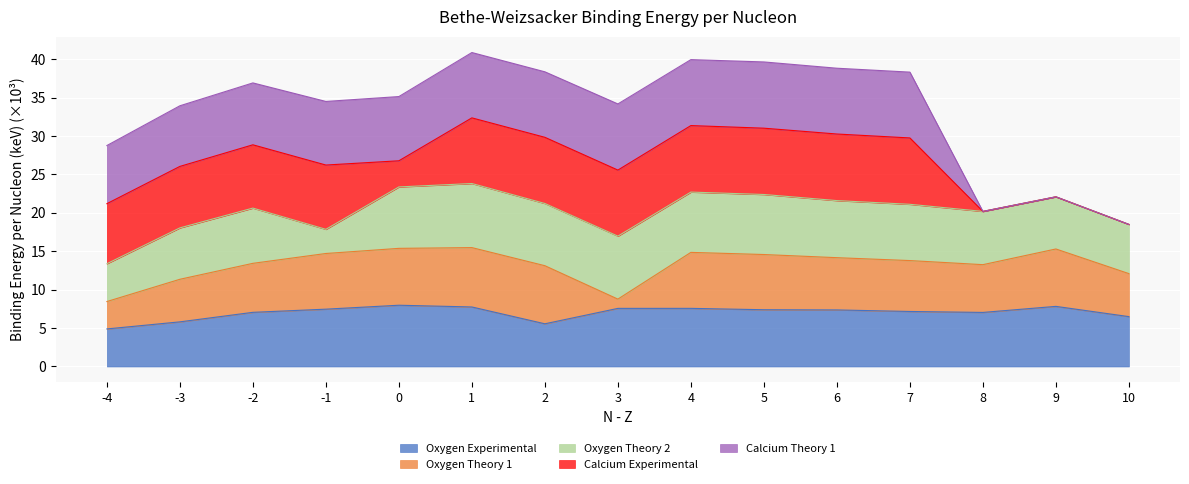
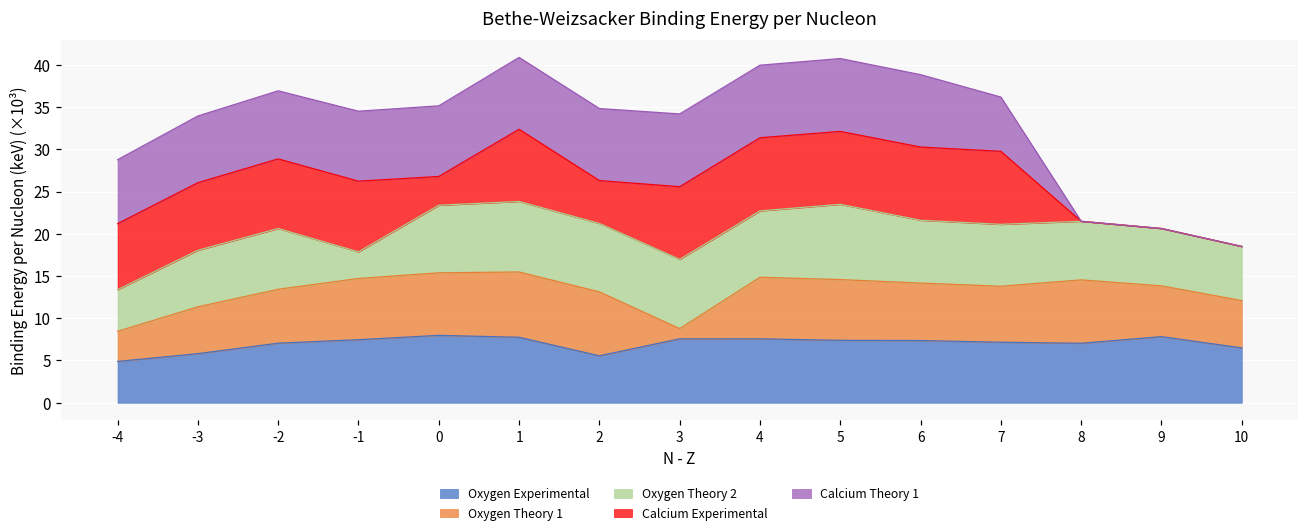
Calcium Experimental, 2: 9 -> 5
Oxygen Theory 2, 5: 8 -> 9
Calcium Theory 1, 7: 9 -> 6
Oxygen Theory 1, 8: 6 -> 8
Oxygen Theory 1, 9: 7 -> 6
